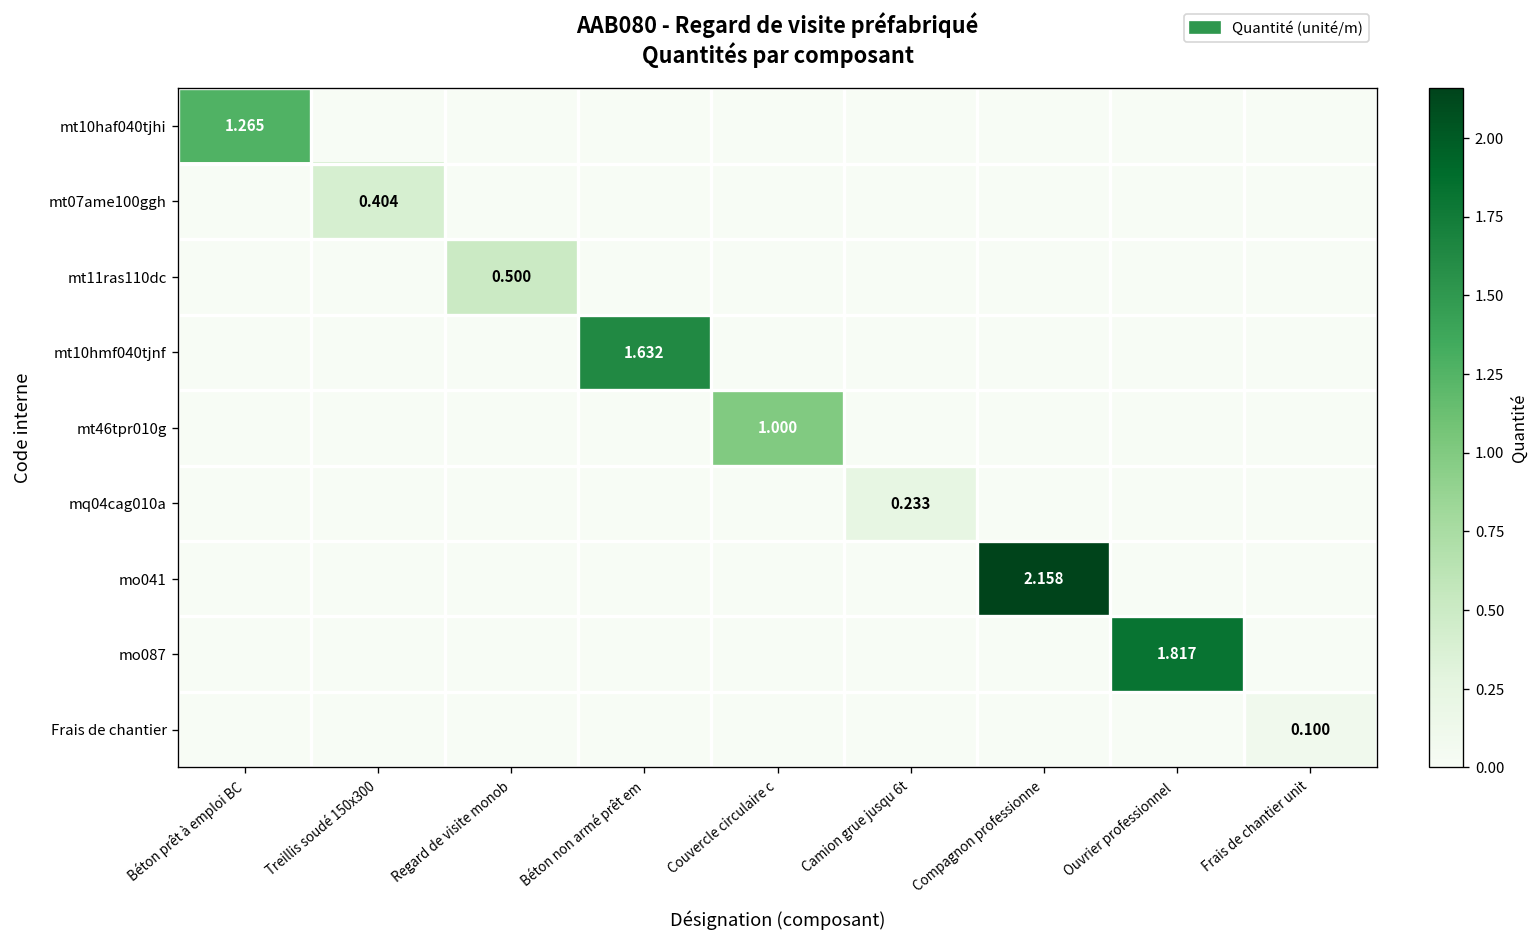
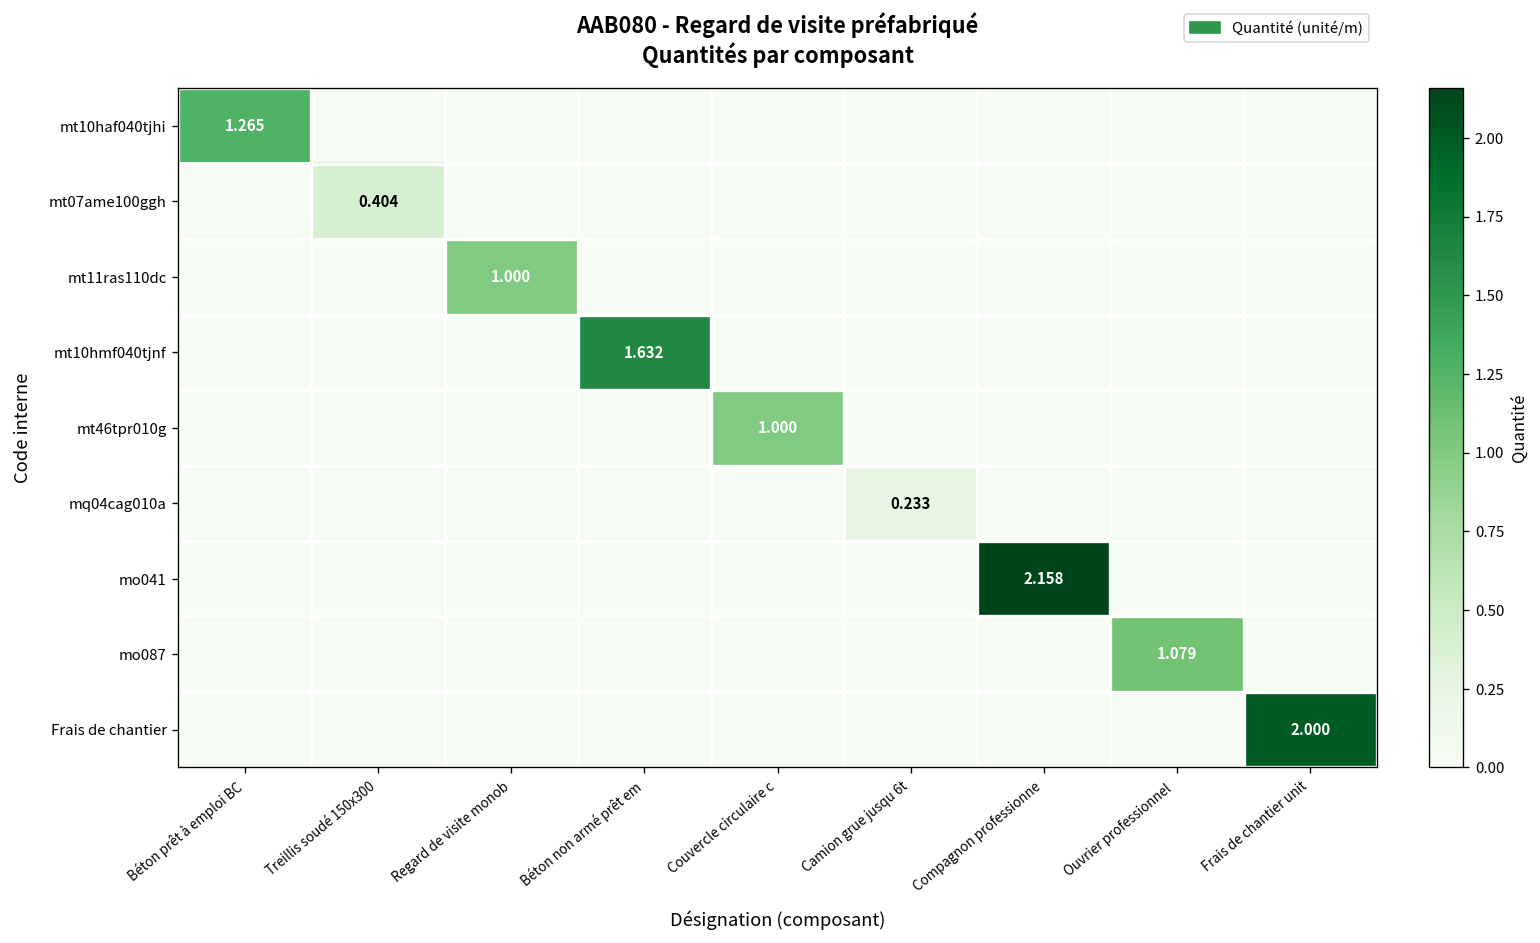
mt11ras110dc, Regard de visite monob: 0.500 -> 1.000
mo087, Ouvrier professionnel: 1.817 -> 1.079
Frais de chantier, Frais de chantier unit: 0.100 -> 2.000
